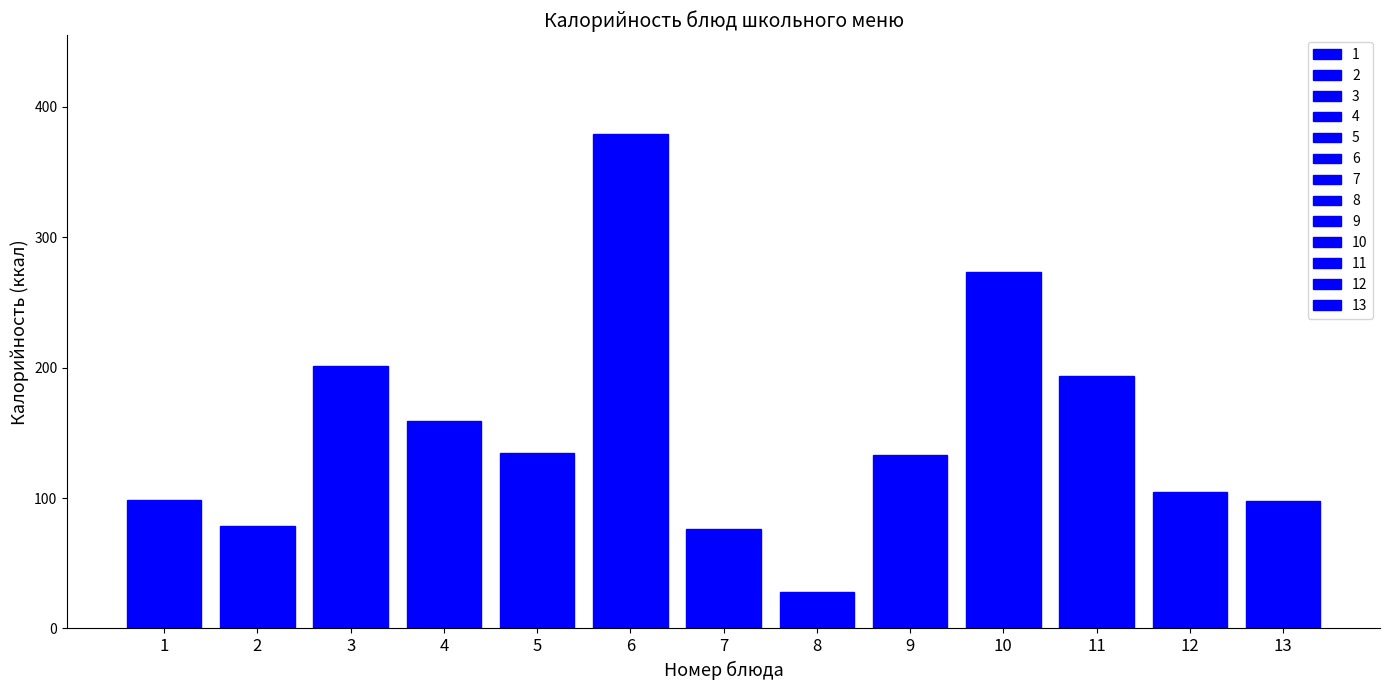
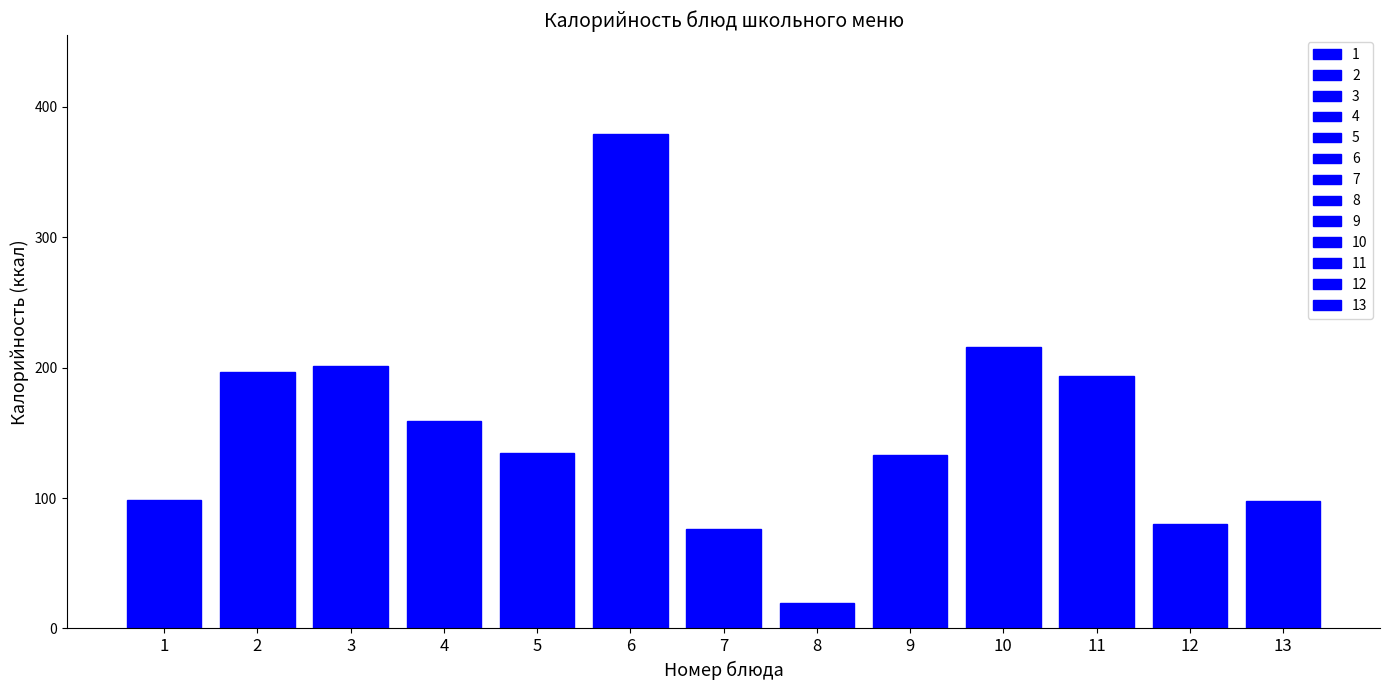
2: 79 -> 197
8: 28 -> 20
10: 273 -> 216
12: 104 -> 80
